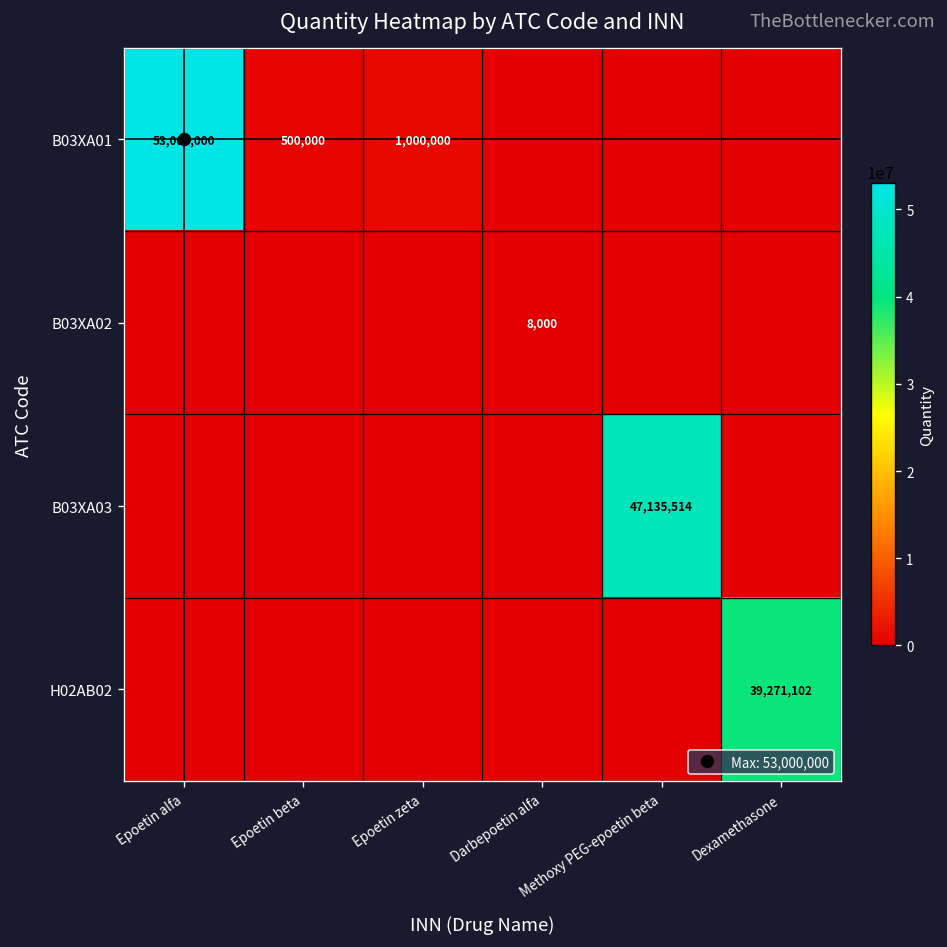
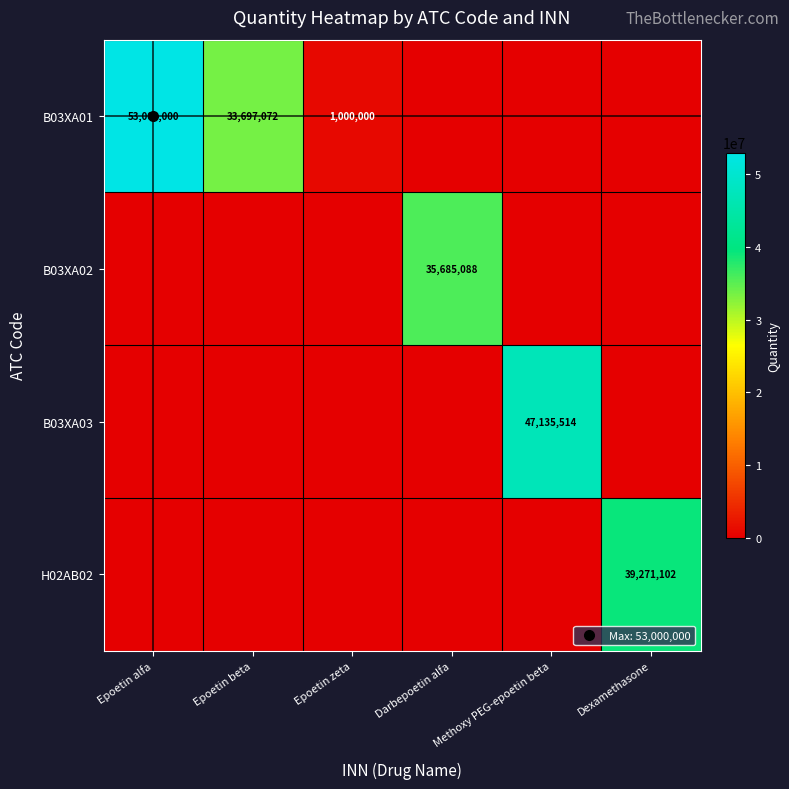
B03XA01, Epoetin beta: 500,000 -> 33,697,072
B03XA02, Darbepoetin alfa: 8,000 -> 35,685,088
